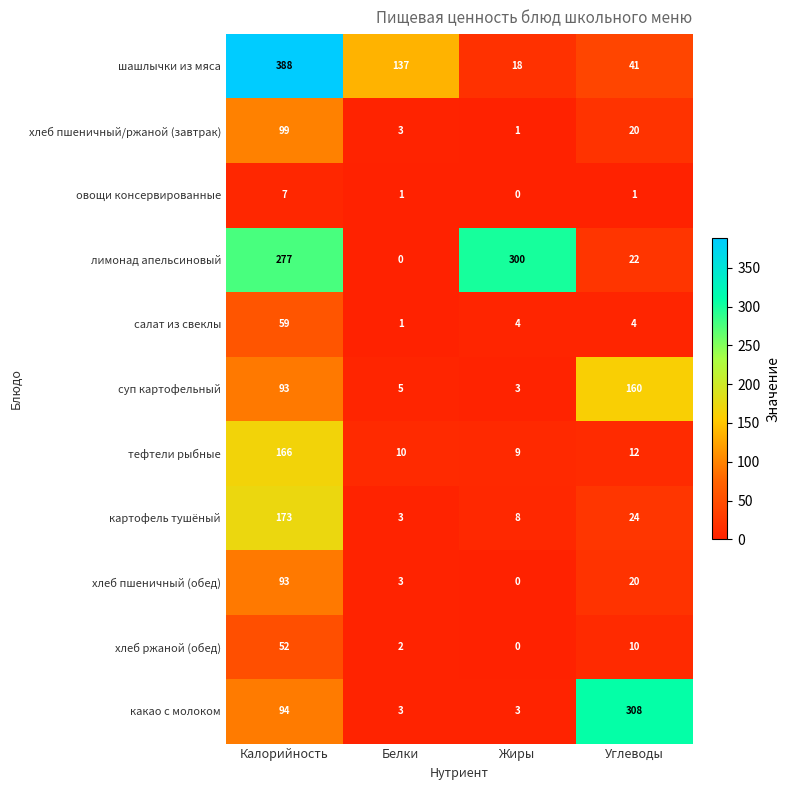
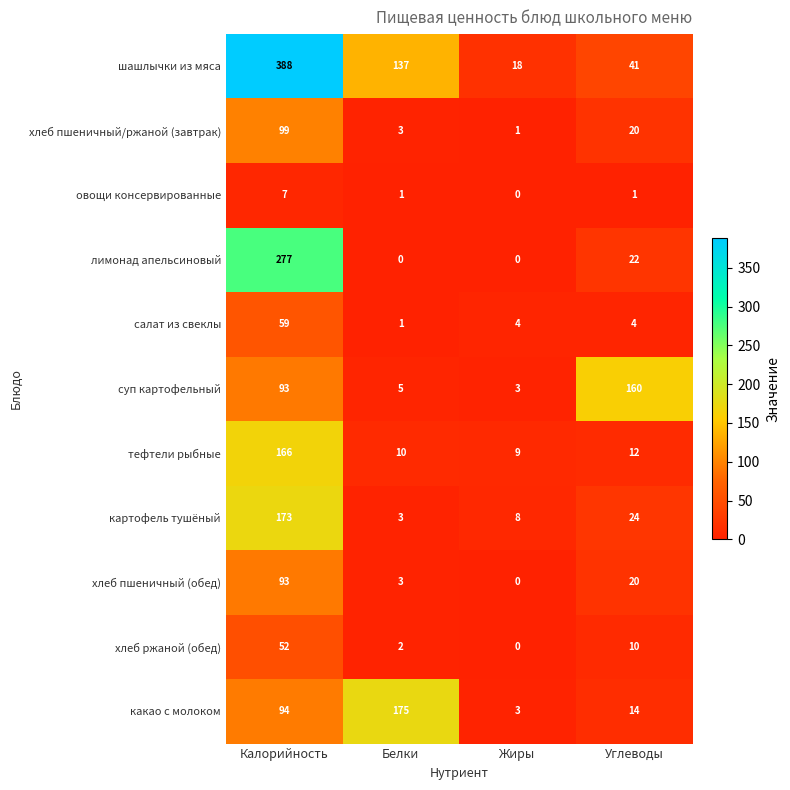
лимонад апельсиновый, Жиры: 300 -> 0
какао с молоком, Белки: 3 -> 175
какао с молоком, Углеводы: 308 -> 14
